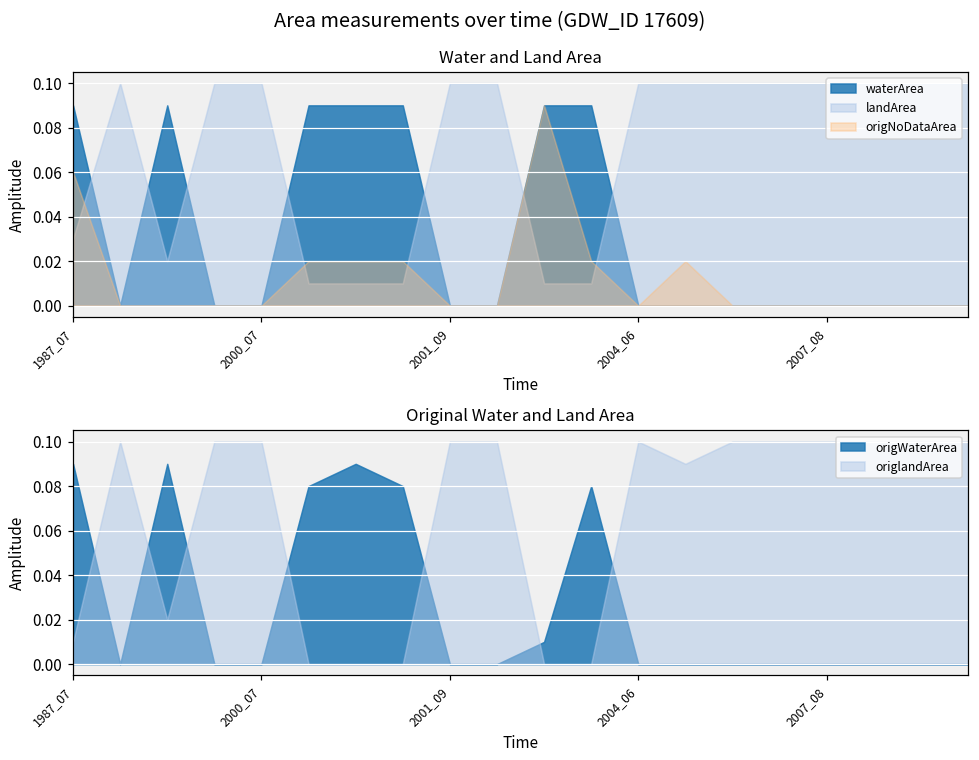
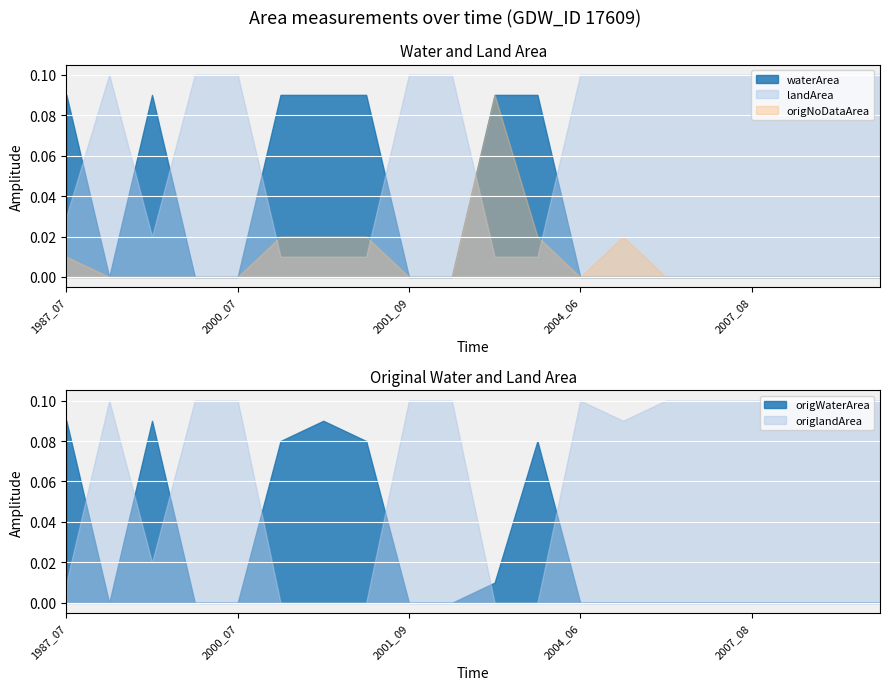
Water and Land Area, origNoDataArea, 1987_07: 0.06 -> 0.01
